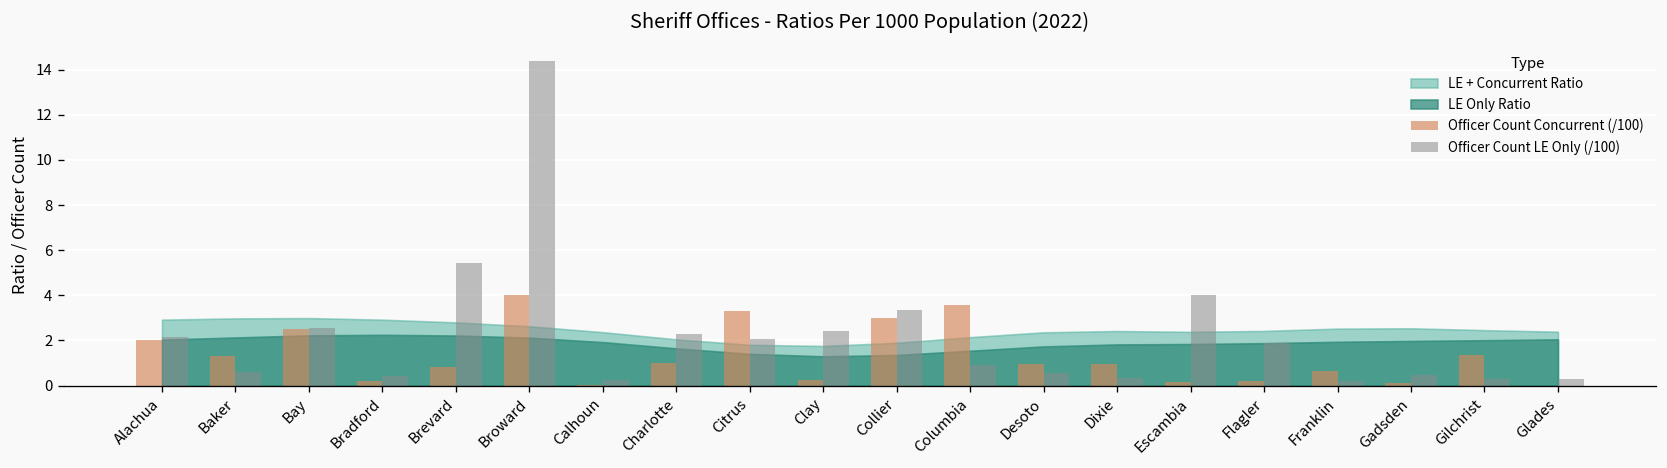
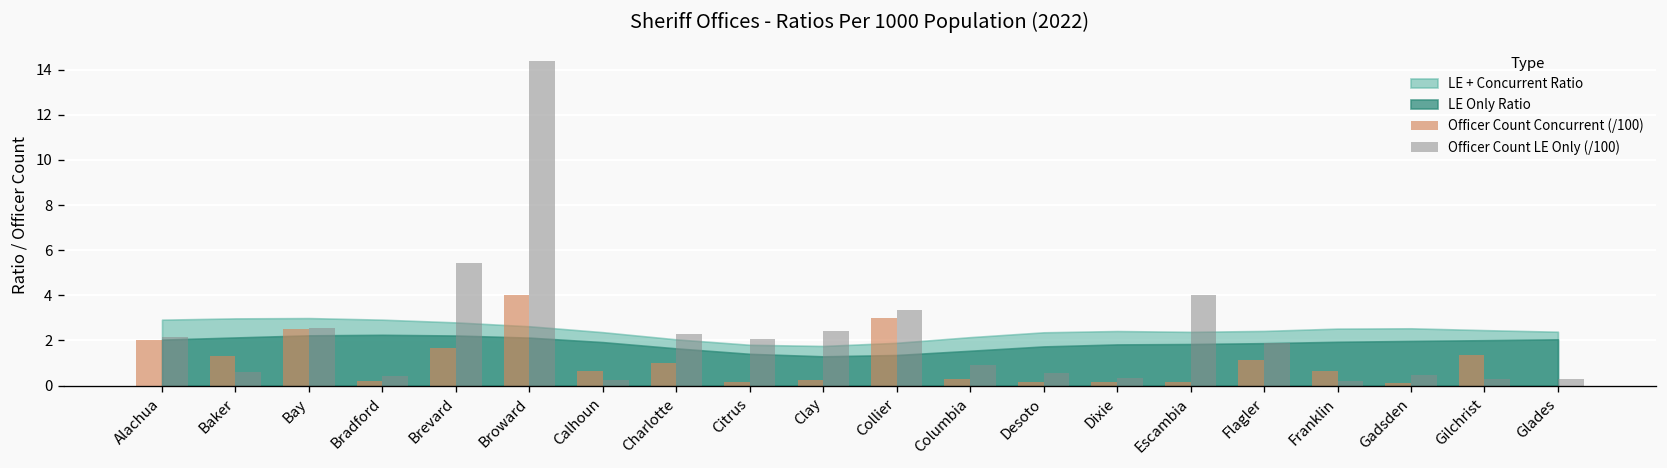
Officer Count Concurrent (/100), Brevard: 0.8 -> 1.7
Officer Count Concurrent (/100), Calhoun: 0.0 -> 0.7
Officer Count Concurrent (/100), Citrus: 3.3 -> 0.2
Officer Count Concurrent (/100), Columbia: 3.6 -> 0.3
Officer Count Concurrent (/100), Desoto: 1.0 -> 0.2
Officer Count Concurrent (/100), Dixie: 1.0 -> 0.2
Officer Count Concurrent (/100), Flagler: 0.2 -> 1.1
